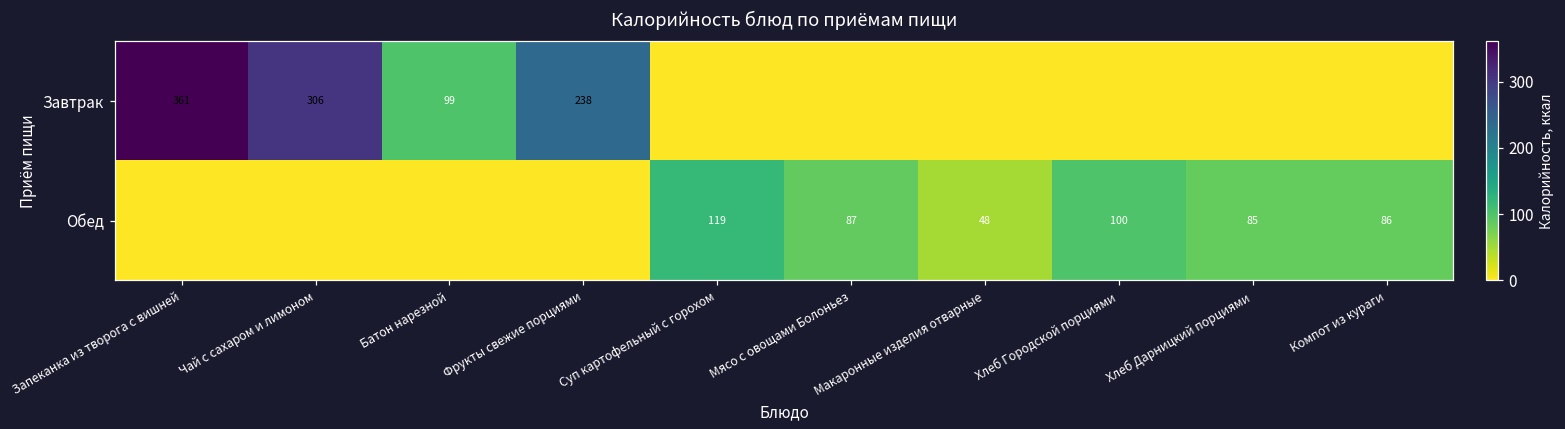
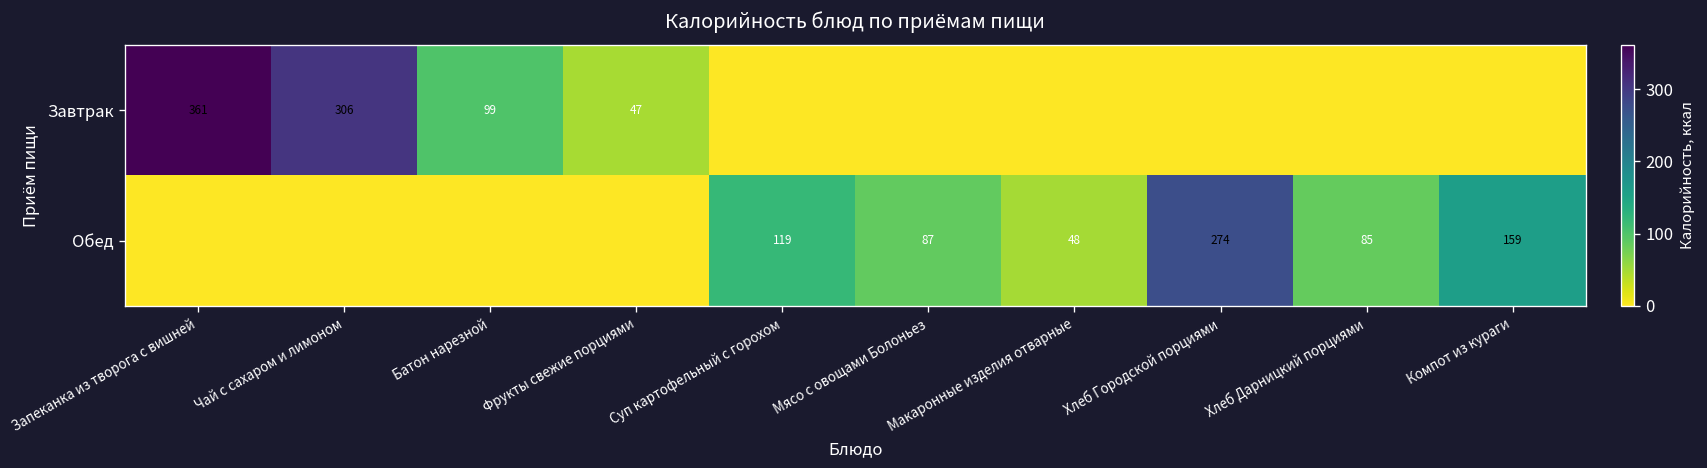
Завтрак, Фрукты свежие порциями: 238 -> 47
Обед, Хлеб Городской порциями: 100 -> 274
Обед, Компот из кураги: 86 -> 159
